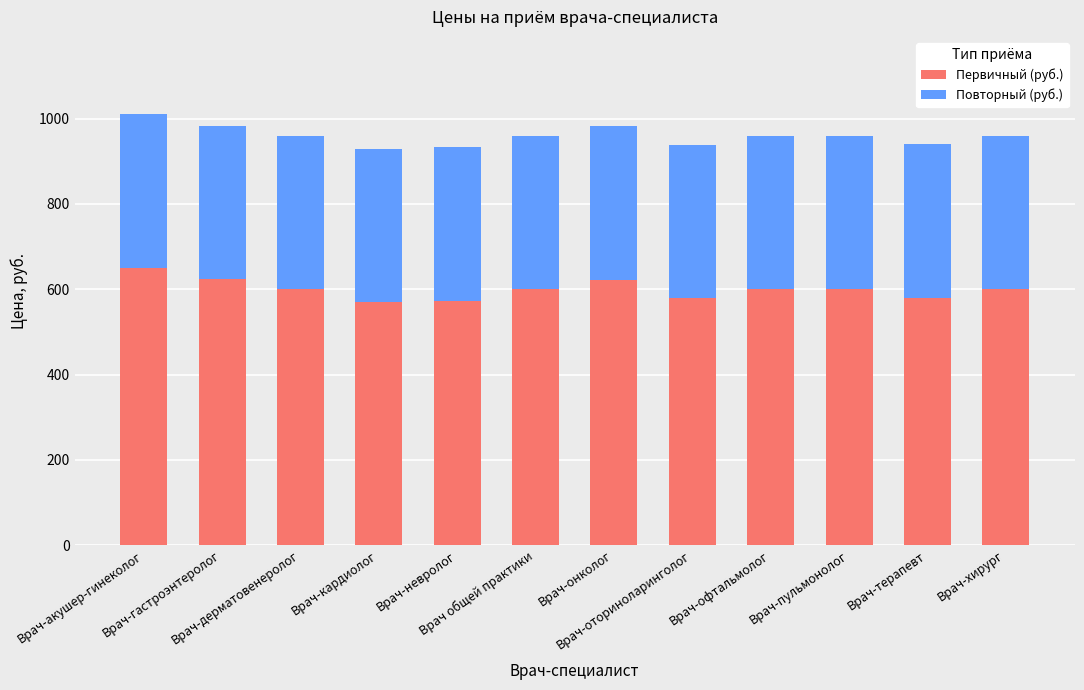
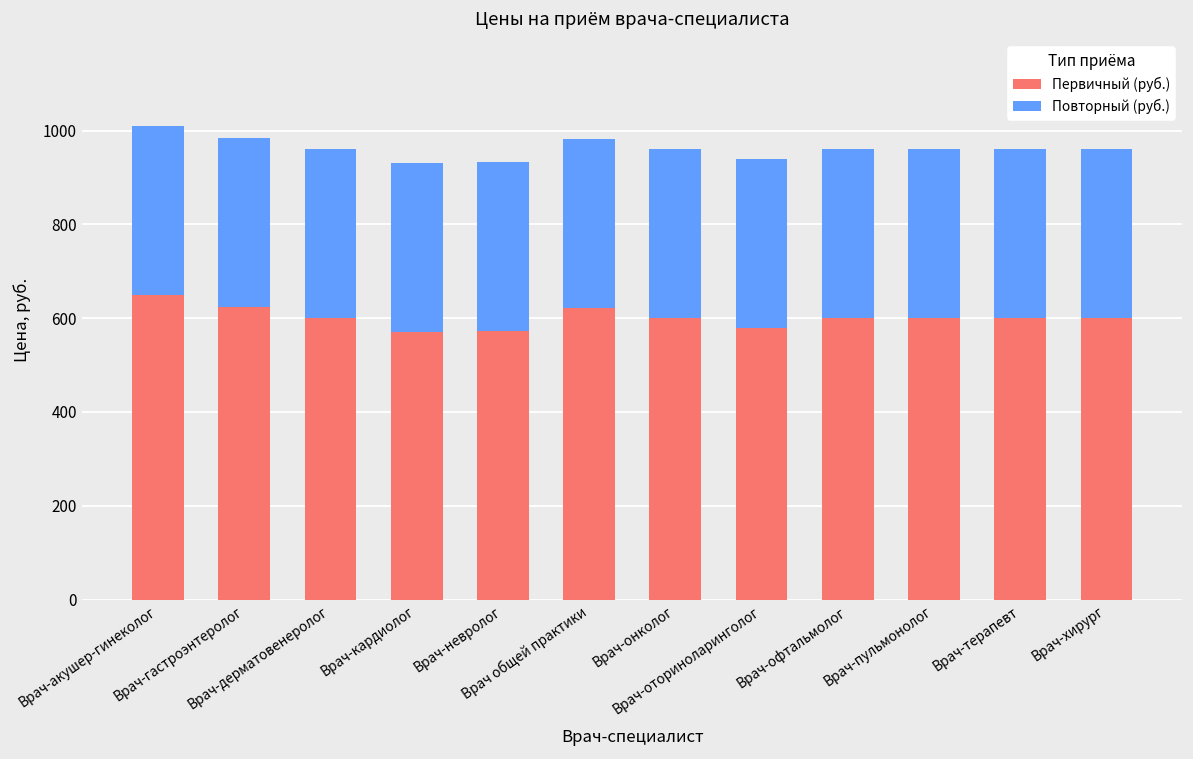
Первичный (руб.), Врач общей практики: 600 -> 620
Первичный (руб.), Врач-онколог: 620 -> 600
Первичный (руб.), Врач-терапевт: 580 -> 600
